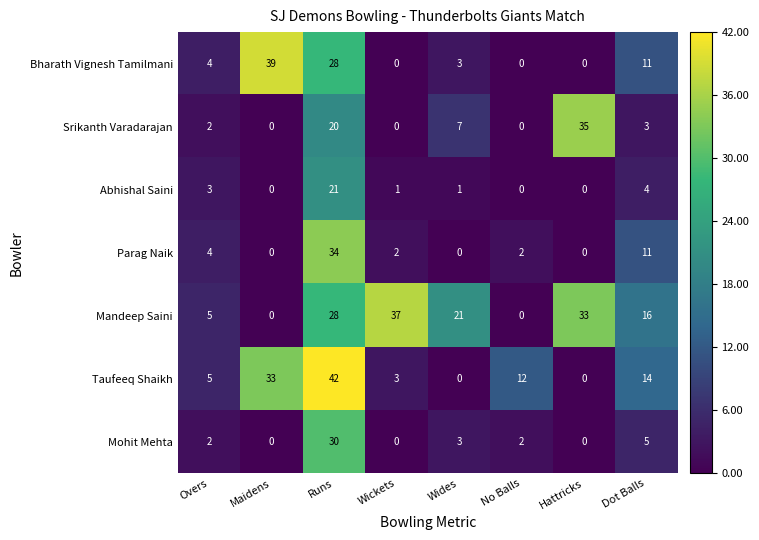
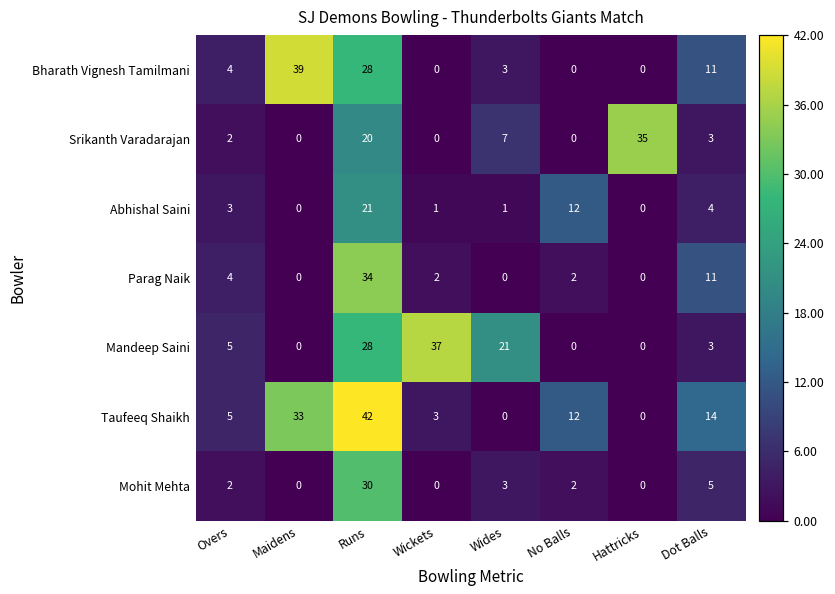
Abhishal Saini, No Balls: 0 -> 12
Mandeep Saini, Hattricks: 33 -> 0
Mandeep Saini, Dot Balls: 16 -> 3
